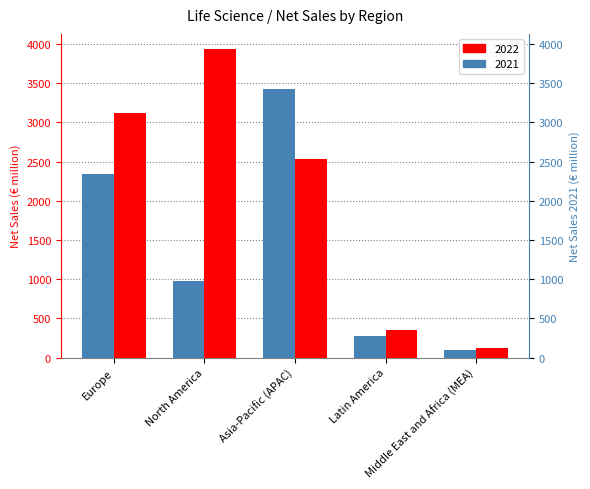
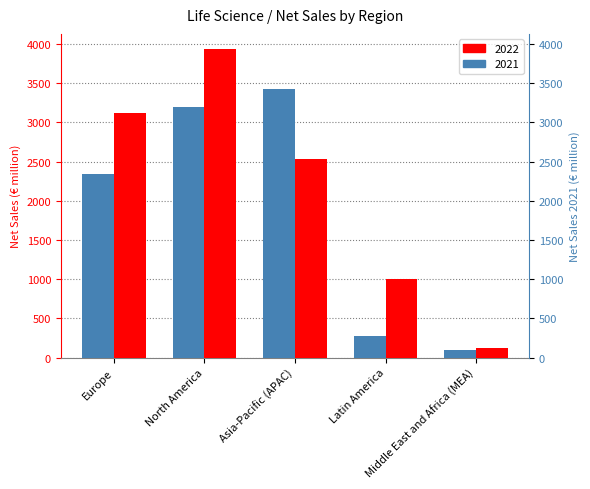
2021, North America: 1000 -> 3200
2022, Latin America: 400 -> 1000
